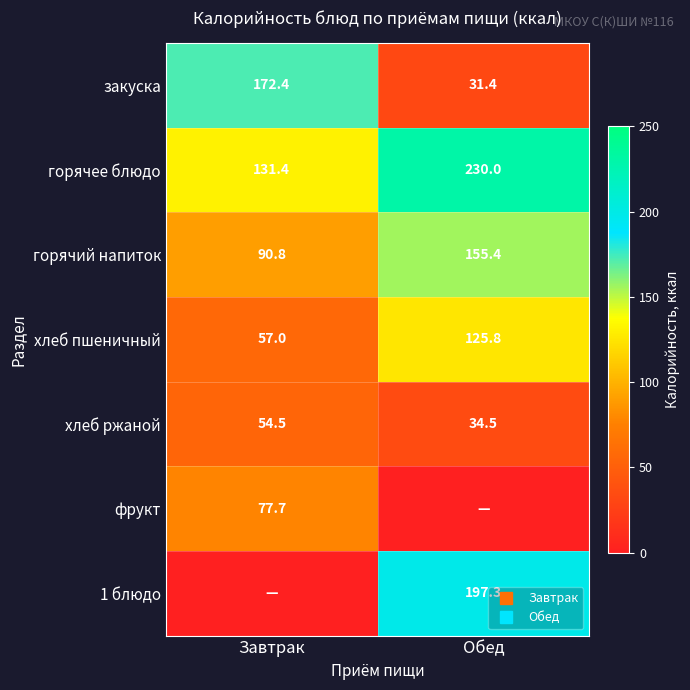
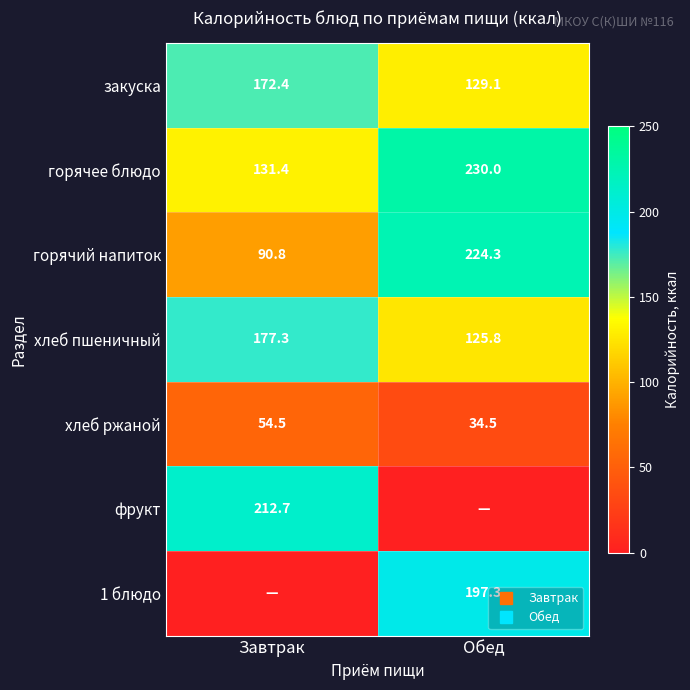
закуска, Обед: 31.4 -> 129.1
горячий напиток, Обед: 155.4 -> 224.3
хлеб пшеничный, Завтрак: 57.0 -> 177.3
фрукт, Завтрак: 77.7 -> 212.7
